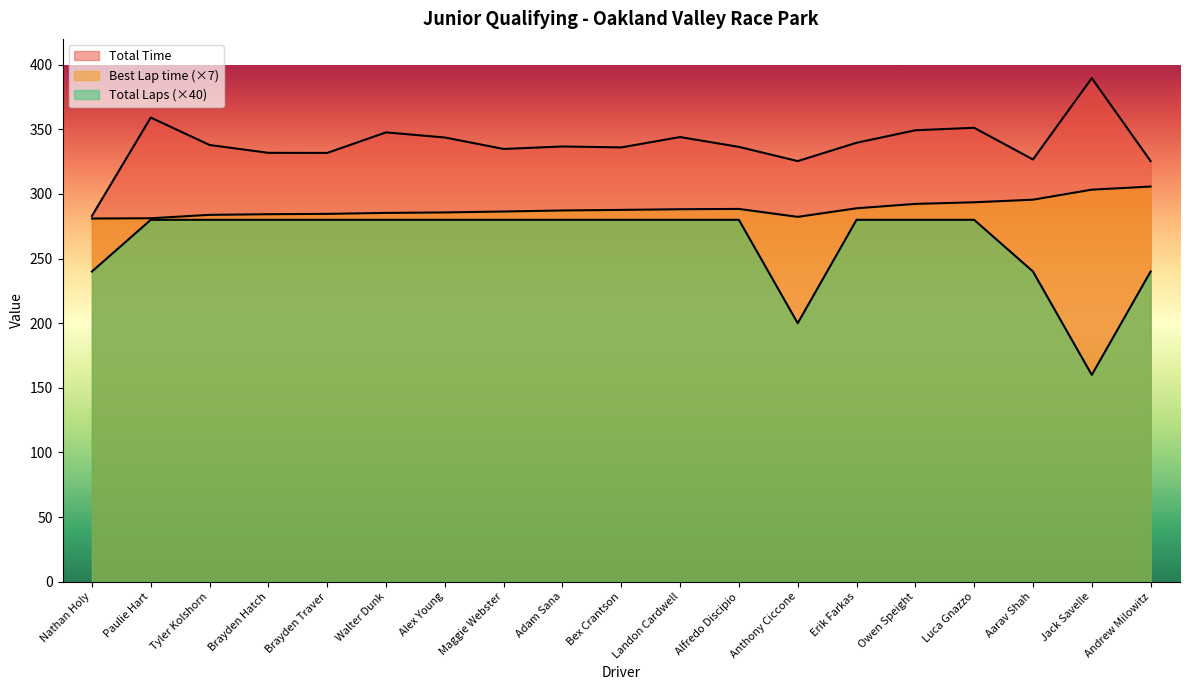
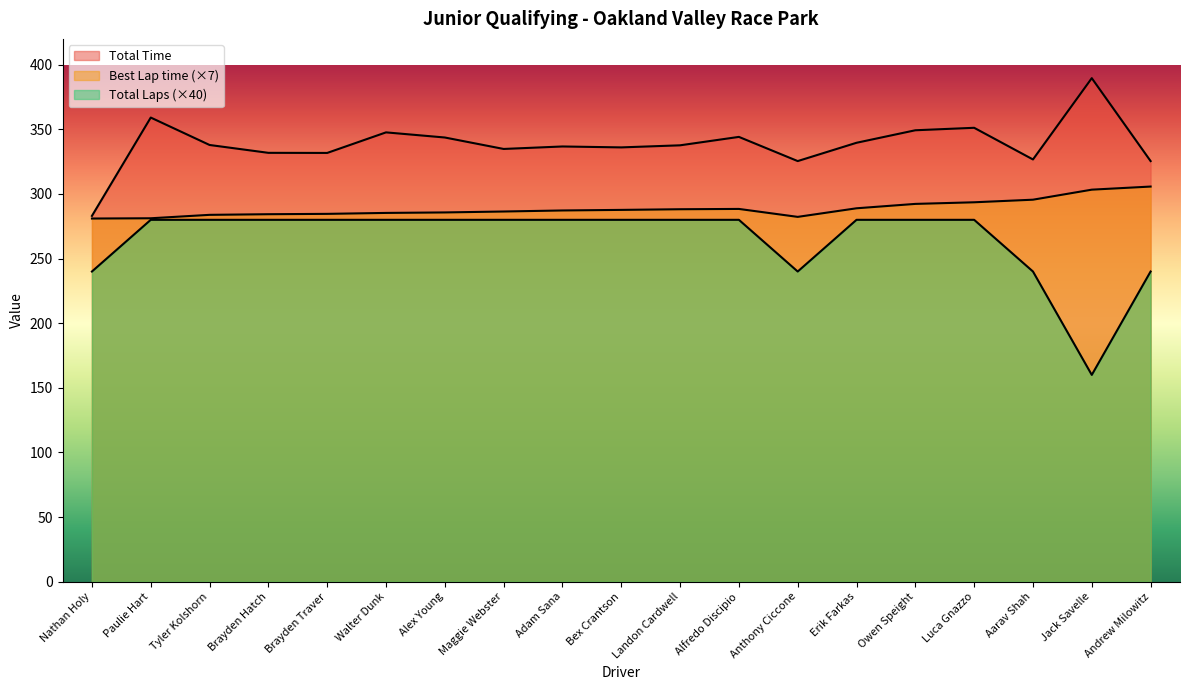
Total Time, Landon Cardwell: 344 -> 338
Total Time, Alfredo Discipio: 336 -> 344
Total Laps (×40), Anthony Ciccone: 200 -> 240
